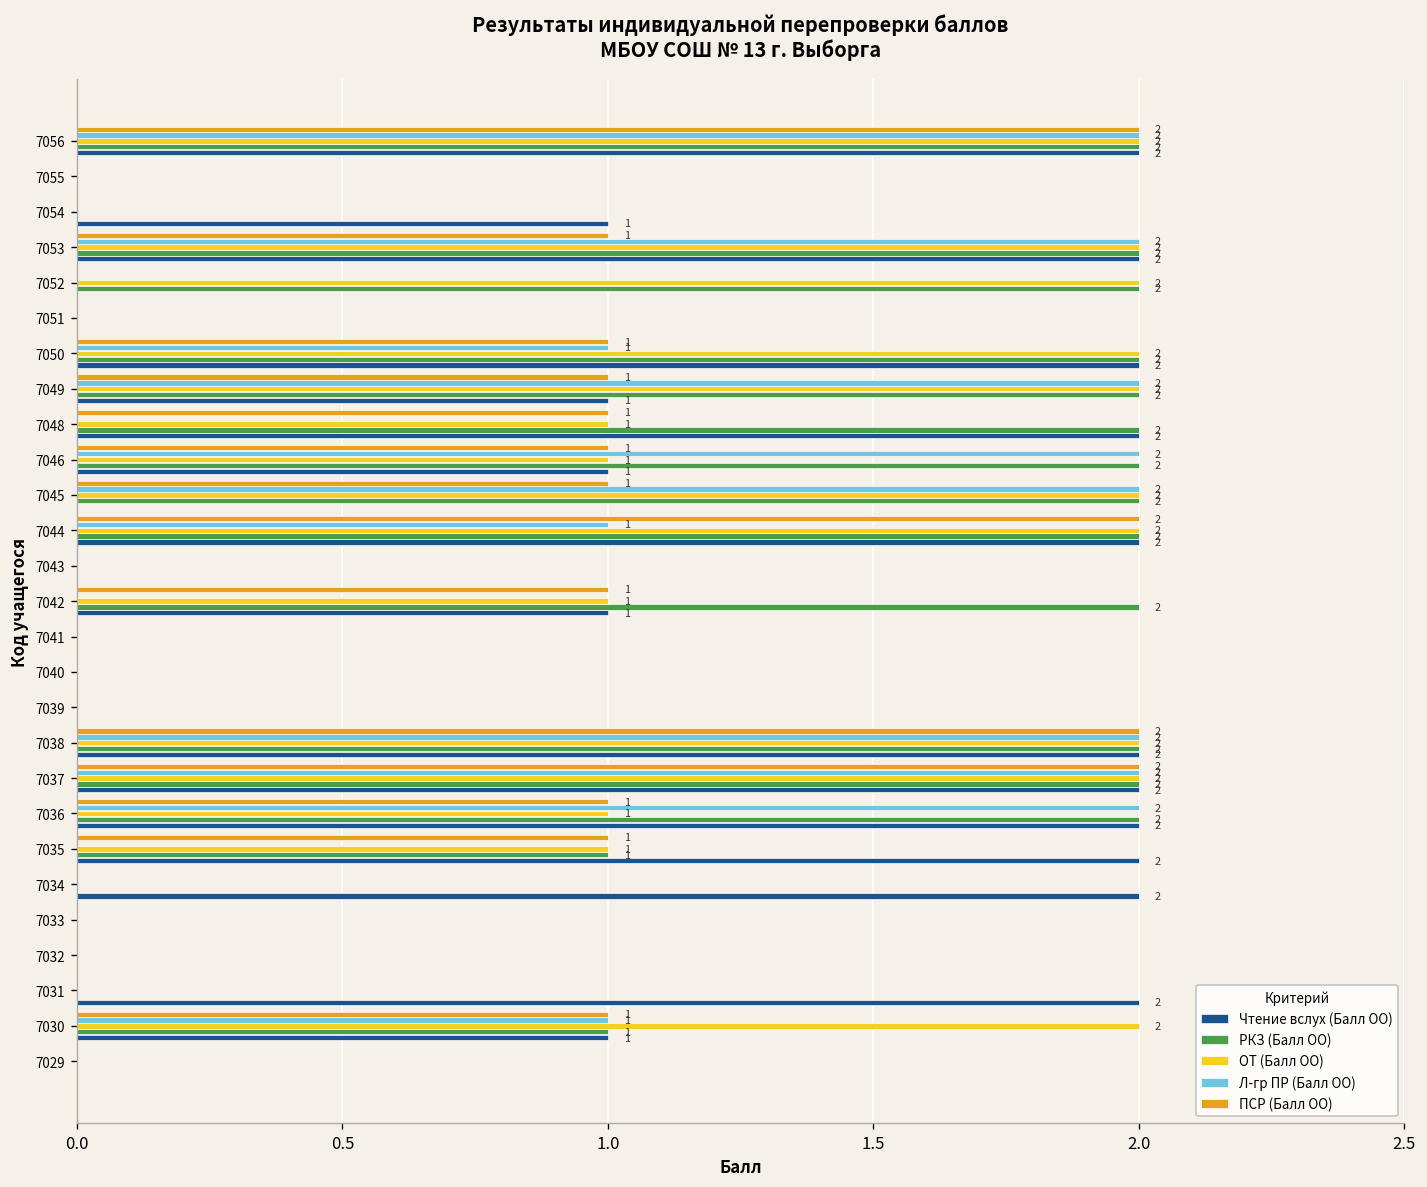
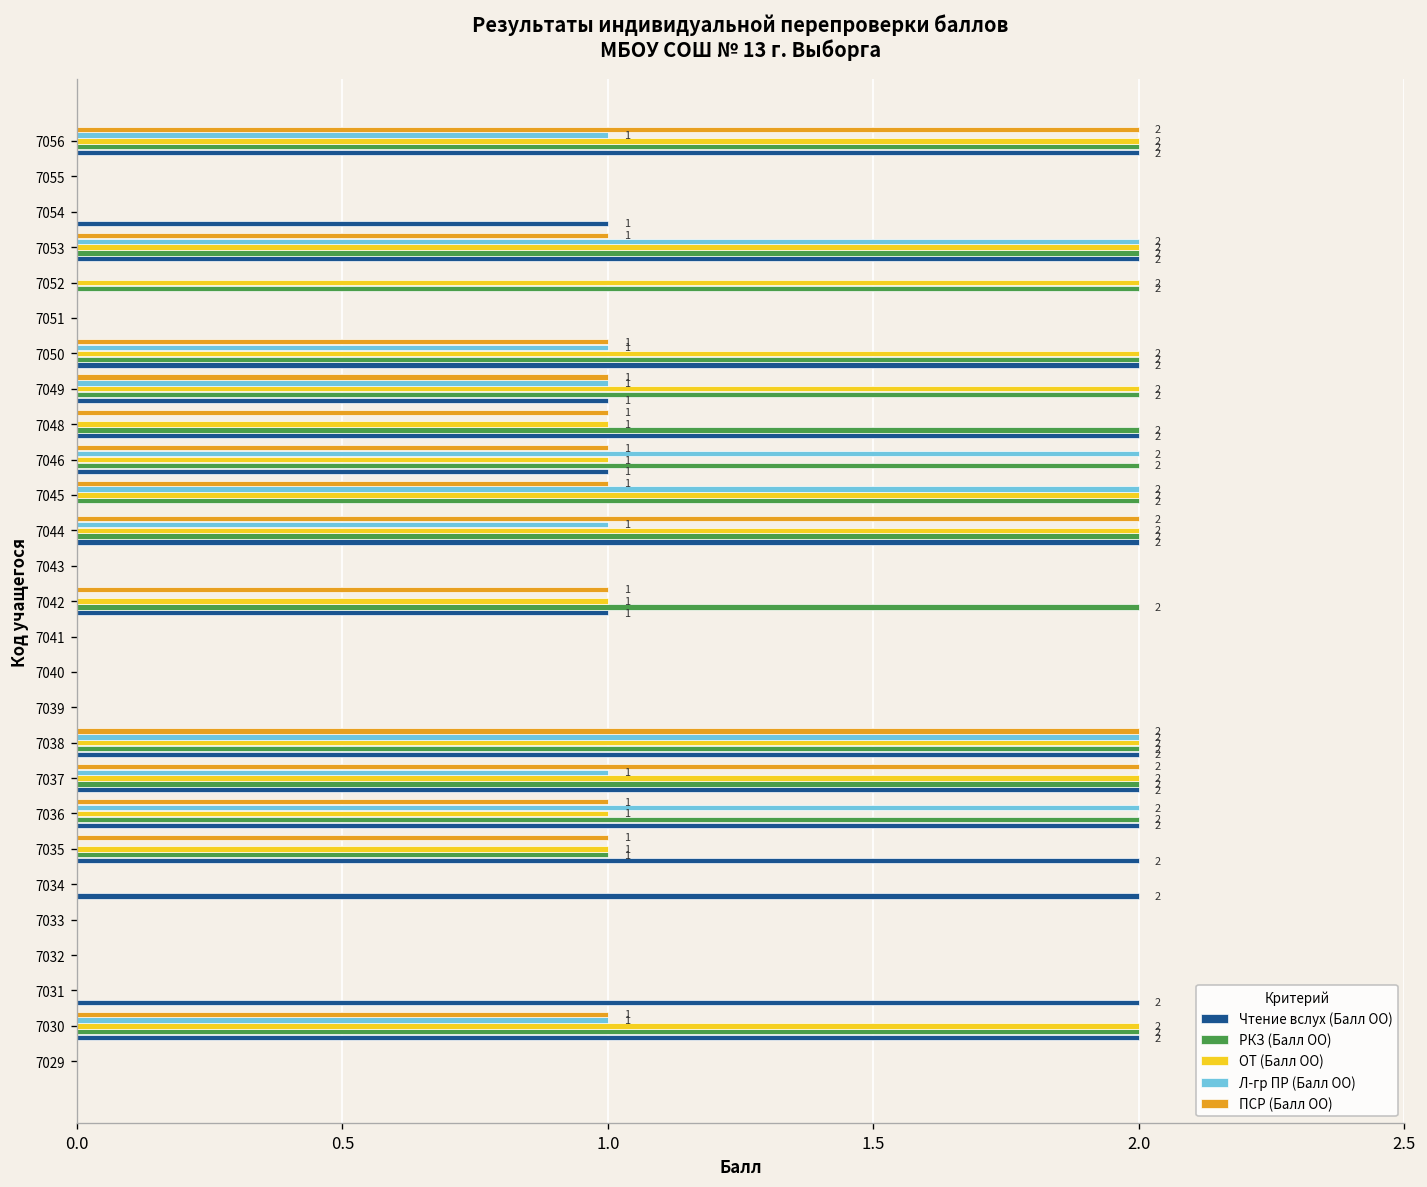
Л-гр ПР (Балл ОО), 7056: 2 -> 1
Л-гр ПР (Балл ОО), 7049: 2 -> 1
Л-гр ПР (Балл ОО), 7037: 2 -> 1
РКЗ (Балл ОО), 7030: 1 -> 2
Чтение вслух (Балл ОО), 7030: 1 -> 2
